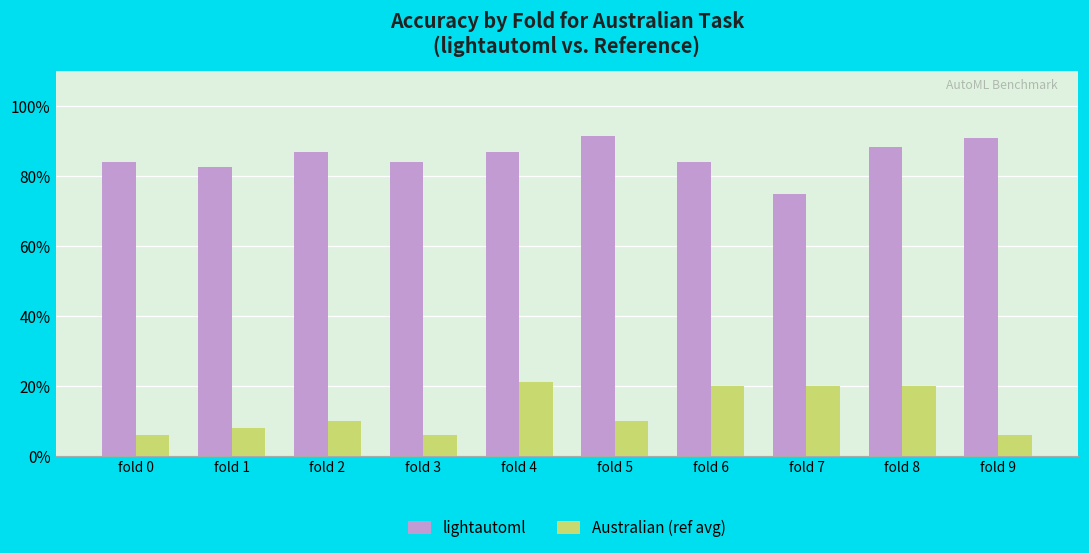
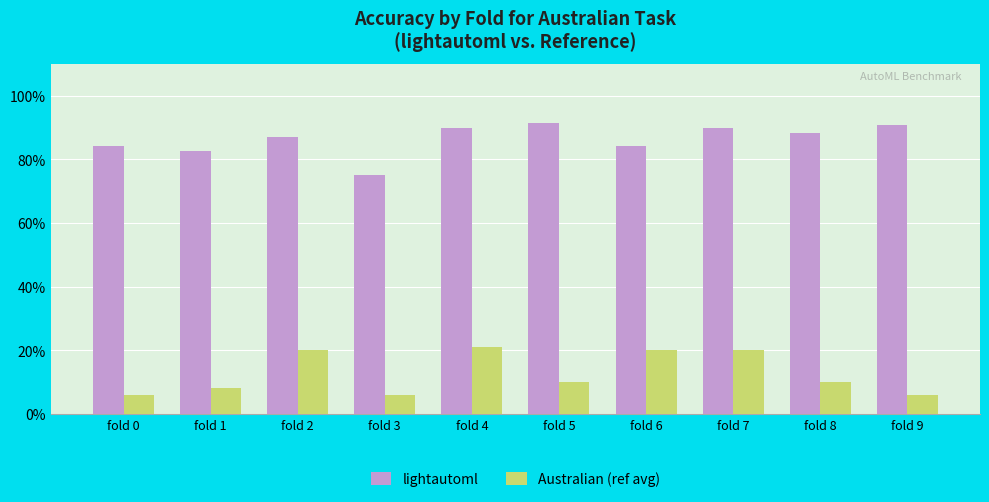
Australian (ref avg), fold 2: 10% -> 20%
lightautoml, fold 3: 84% -> 75%
lightautoml, fold 4: 87% -> 90%
lightautoml, fold 7: 75% -> 90%
Australian (ref avg), fold 8: 20% -> 10%
